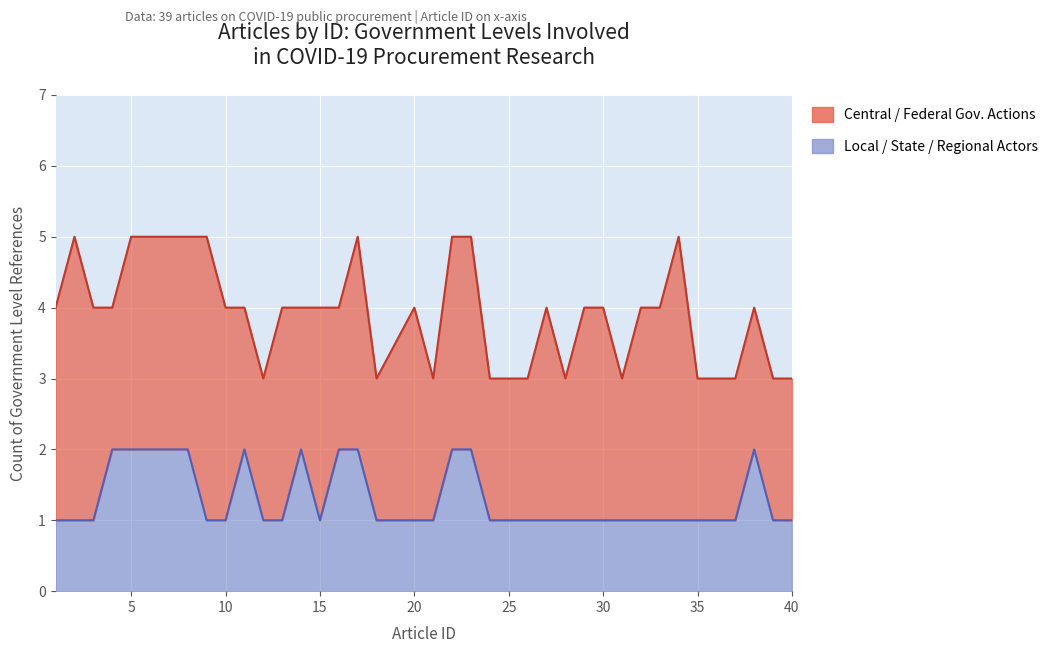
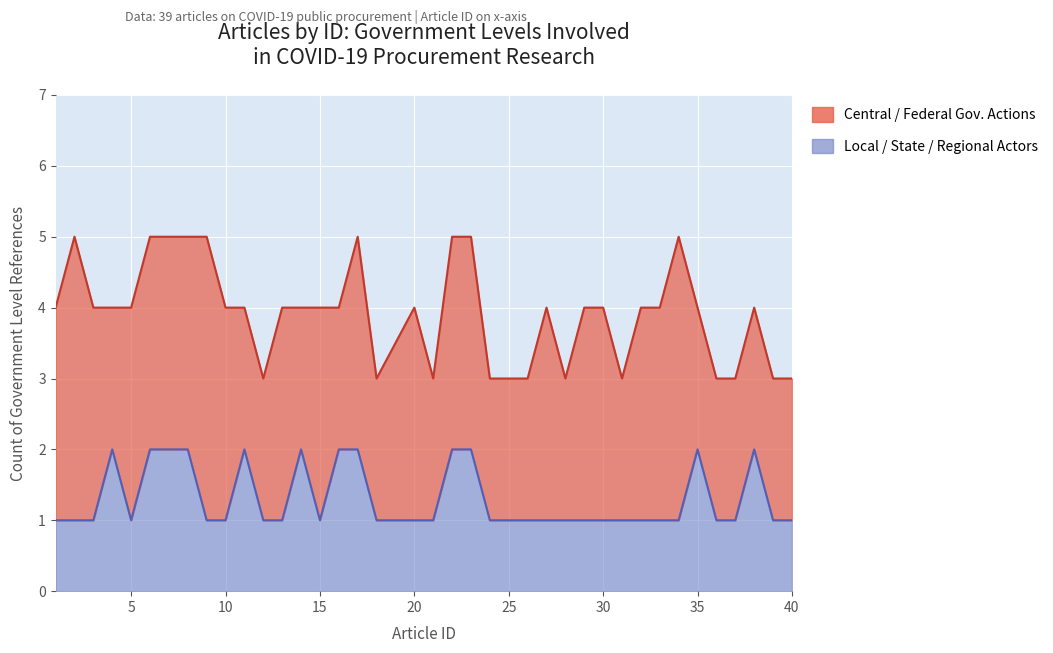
Local / State / Regional Actors, 5: 2 -> 1
Local / State / Regional Actors, 35: 1 -> 2
